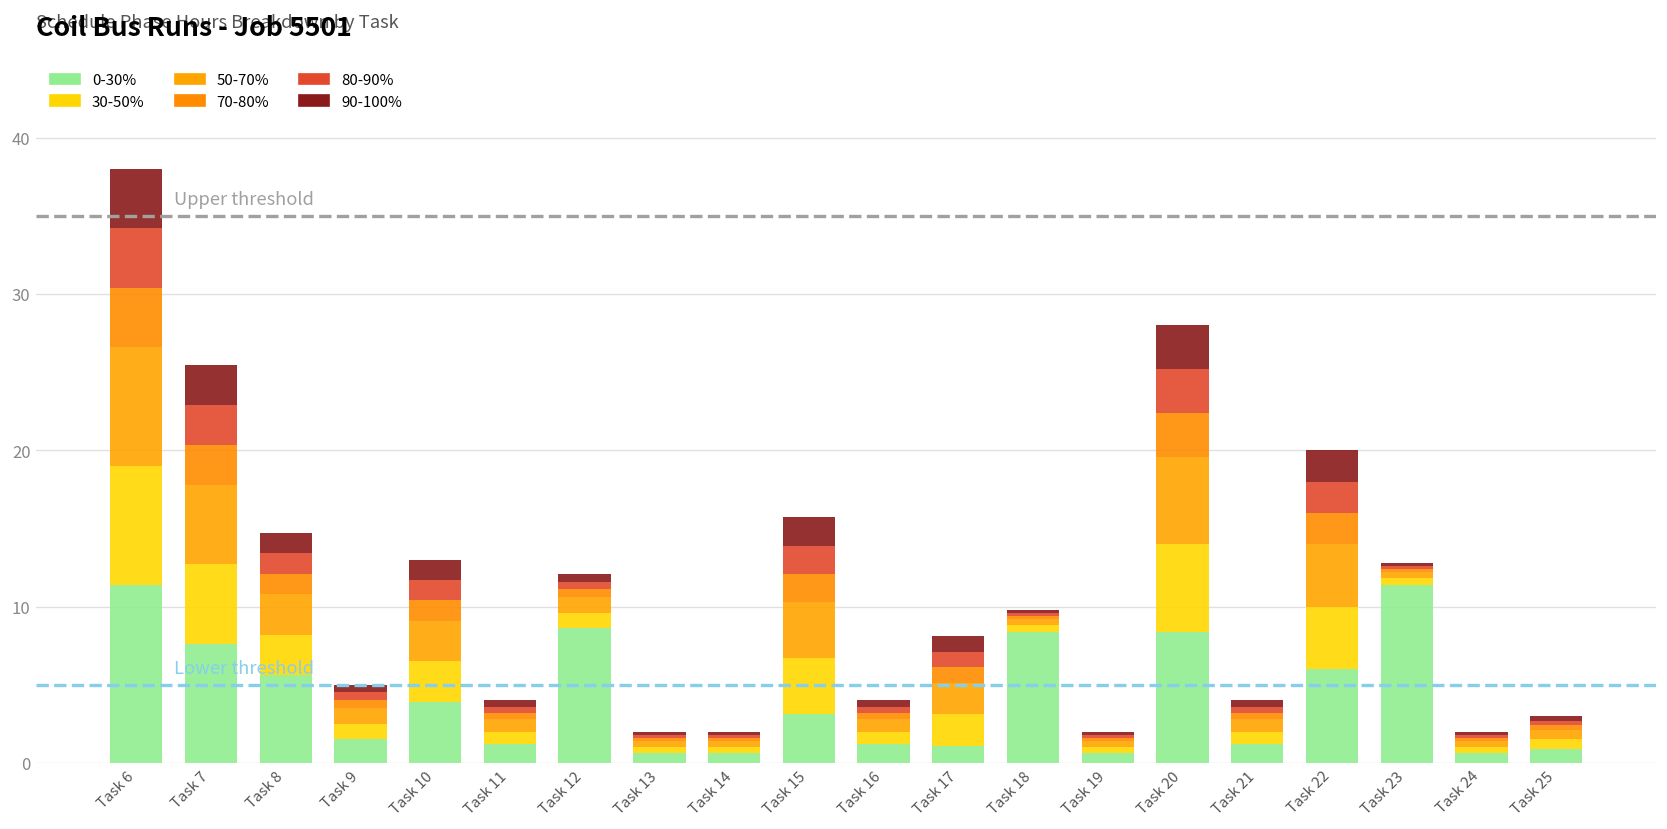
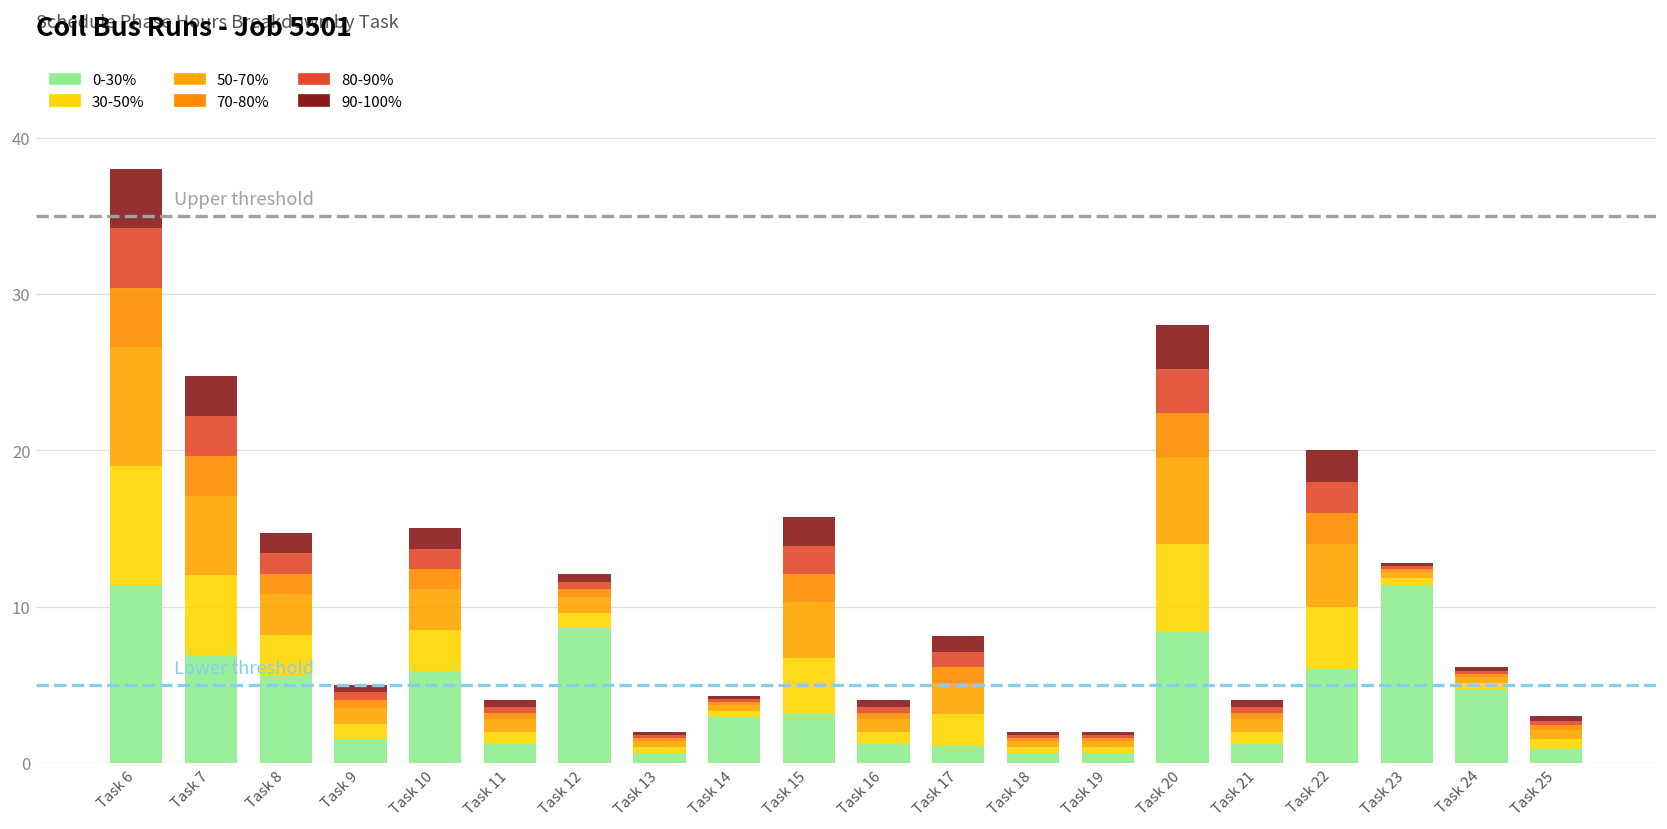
0-30%, Task 7: 7.6 -> 6.9
0-30%, Task 10: 3.9 -> 5.9
0-30%, Task 14: 0.6 -> 2.9
0-30%, Task 18: 8.4 -> 0.6
0-30%, Task 24: 0.6 -> 4.7
